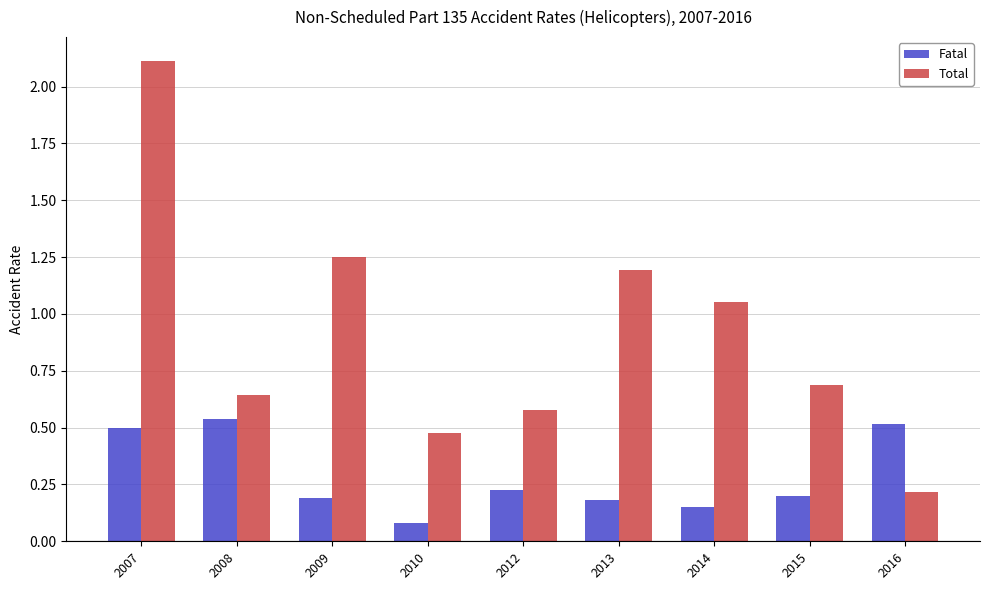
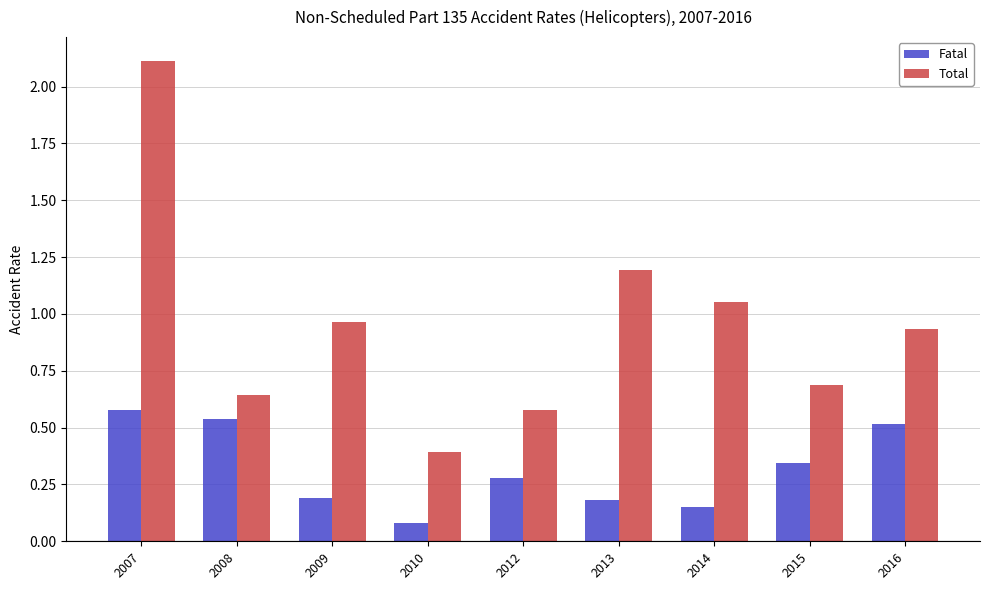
Fatal, 2007: 0.50 -> 0.58
Total, 2009: 1.25 -> 0.96
Total, 2010: 0.48 -> 0.39
Fatal, 2012: 0.23 -> 0.28
Fatal, 2015: 0.20 -> 0.34
Total, 2016: 0.21 -> 0.93
